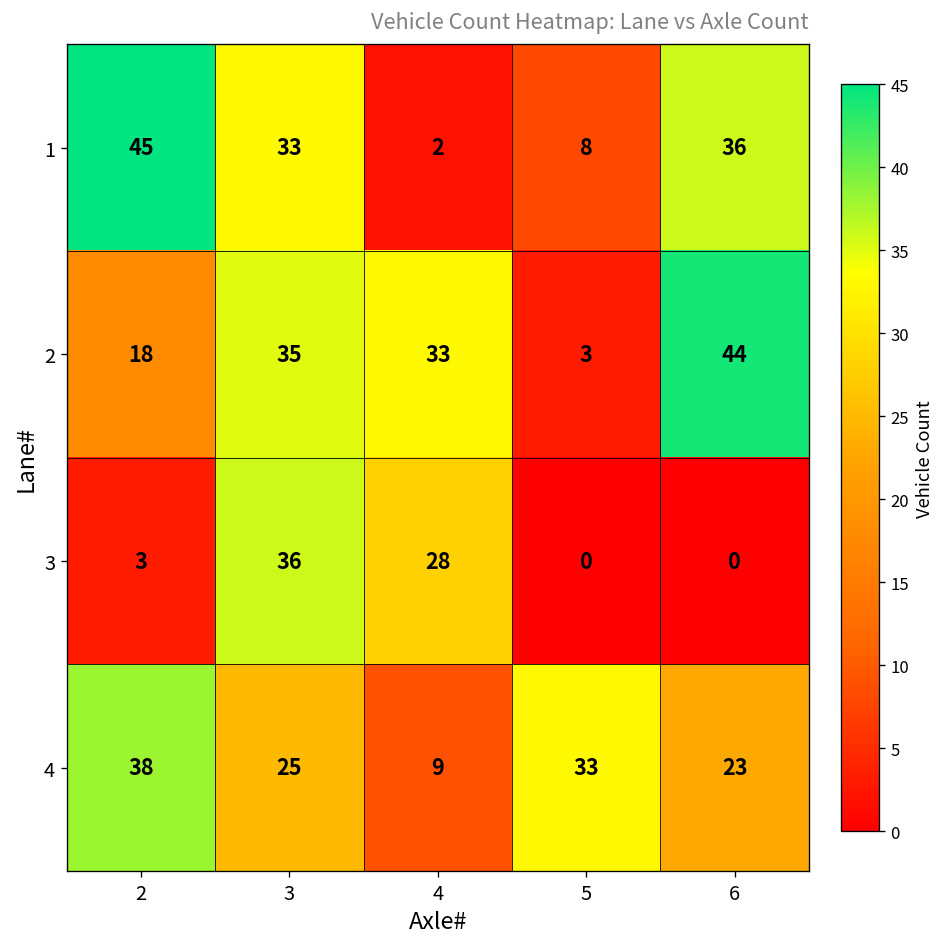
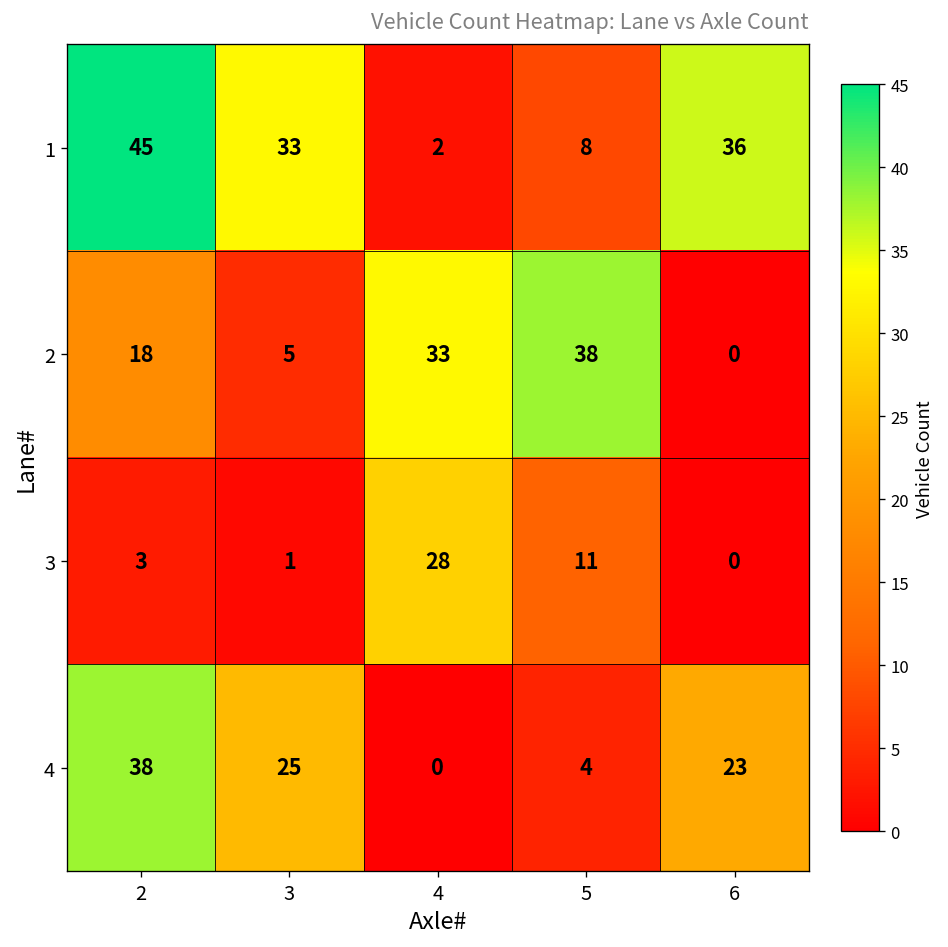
2, 3: 35 -> 5
2, 5: 3 -> 38
2, 6: 44 -> 0
3, 3: 36 -> 1
3, 5: 0 -> 11
4, 4: 9 -> 0
4, 5: 33 -> 4
